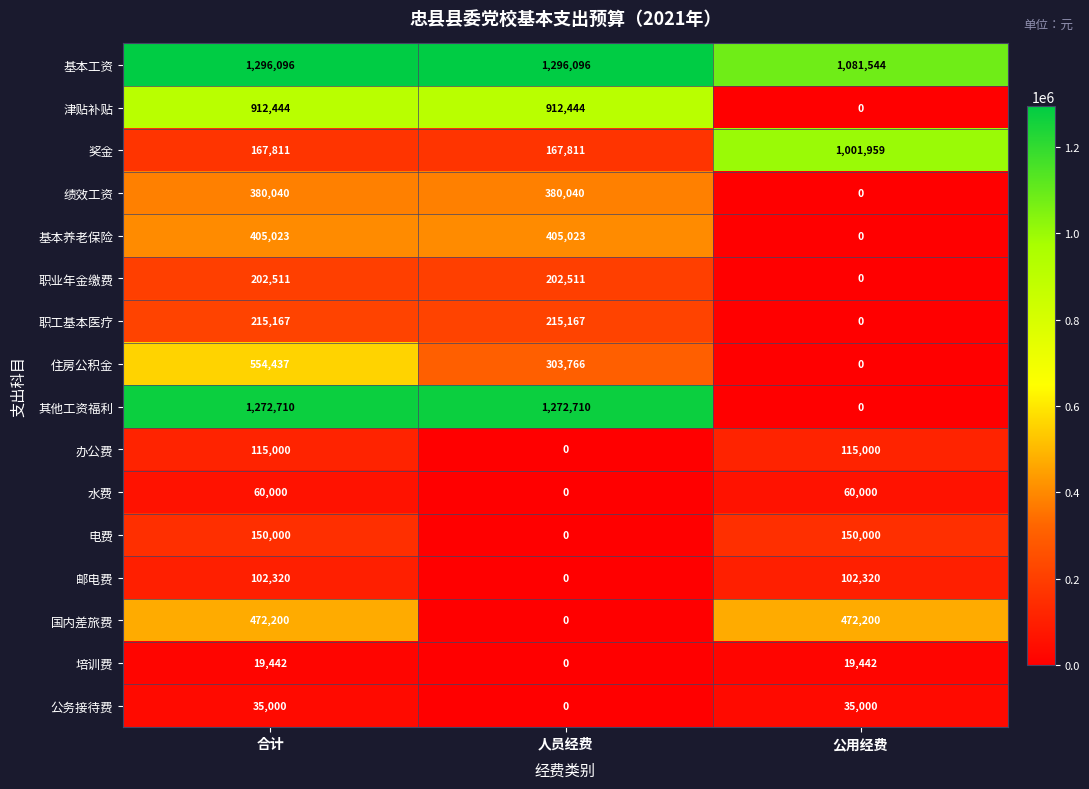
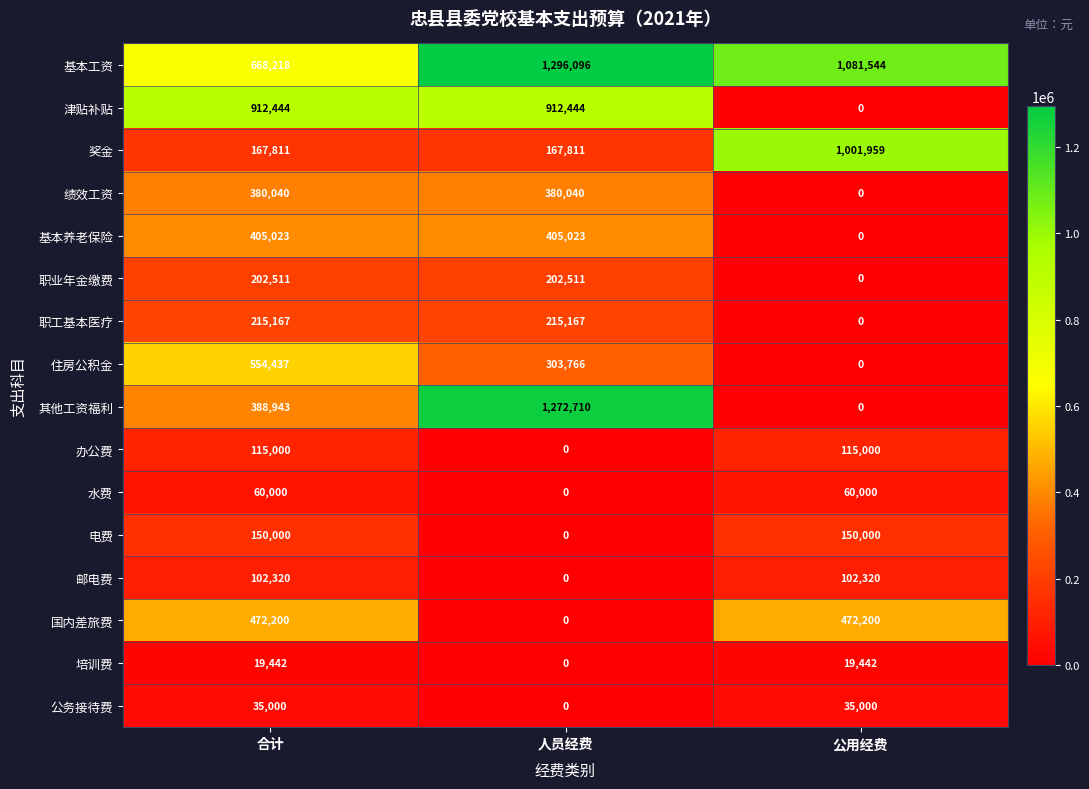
基本工资, 合计: 1,296,096 -> 668,218
其他工资福利, 合计: 1,272,710 -> 388,943
